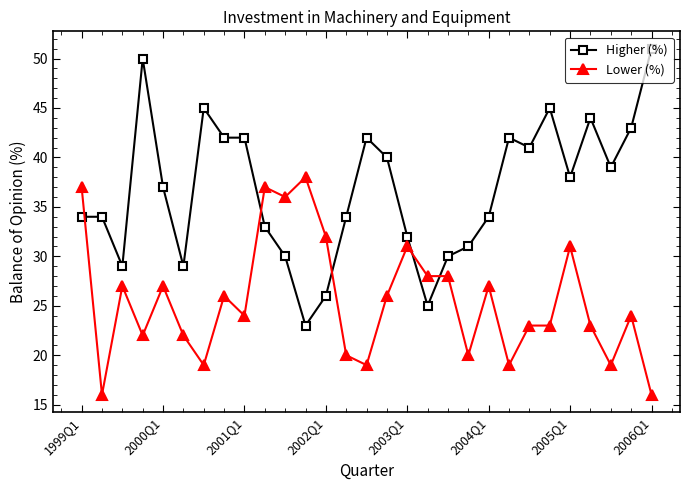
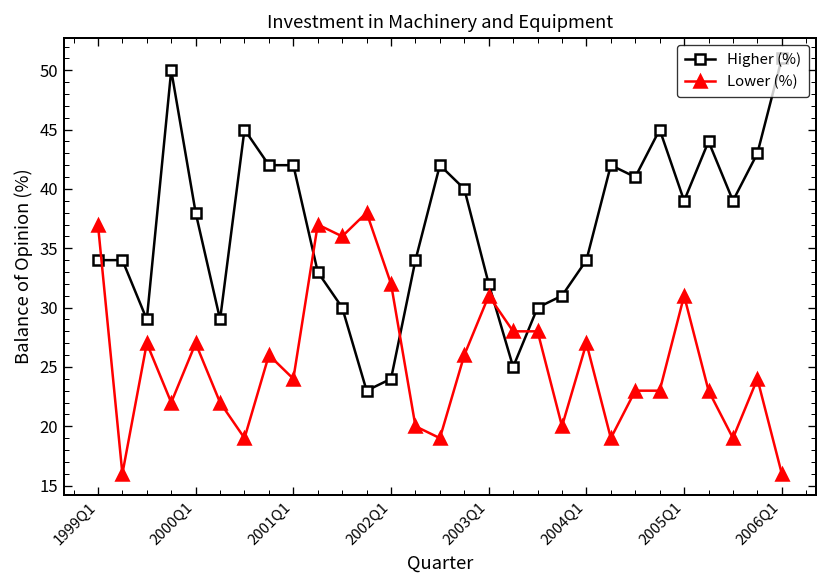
Higher (%), 2000Q1: 37 -> 38
Higher (%), 2002Q1: 26 -> 24
Higher (%), 2005Q1: 38 -> 39
